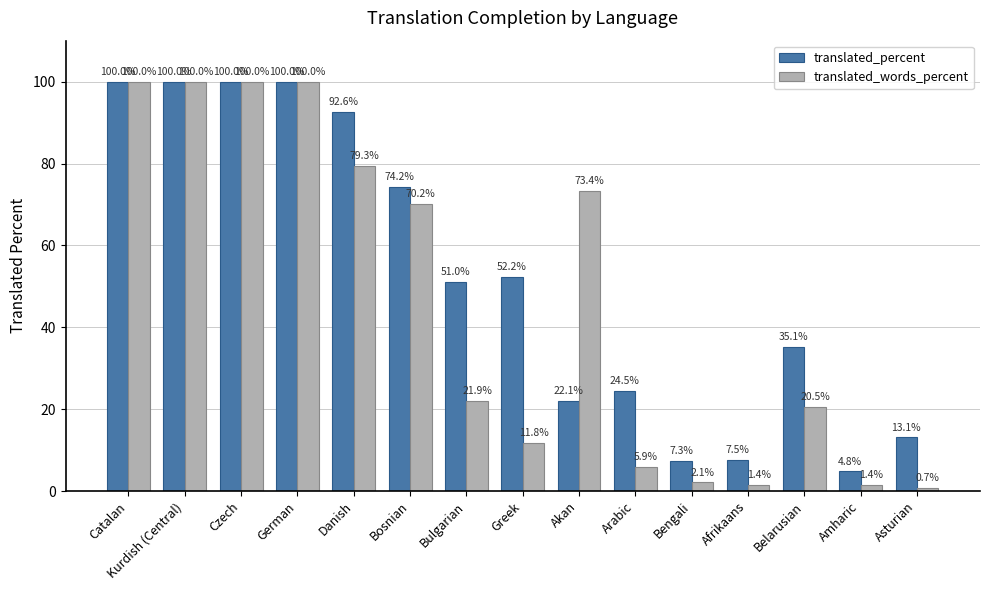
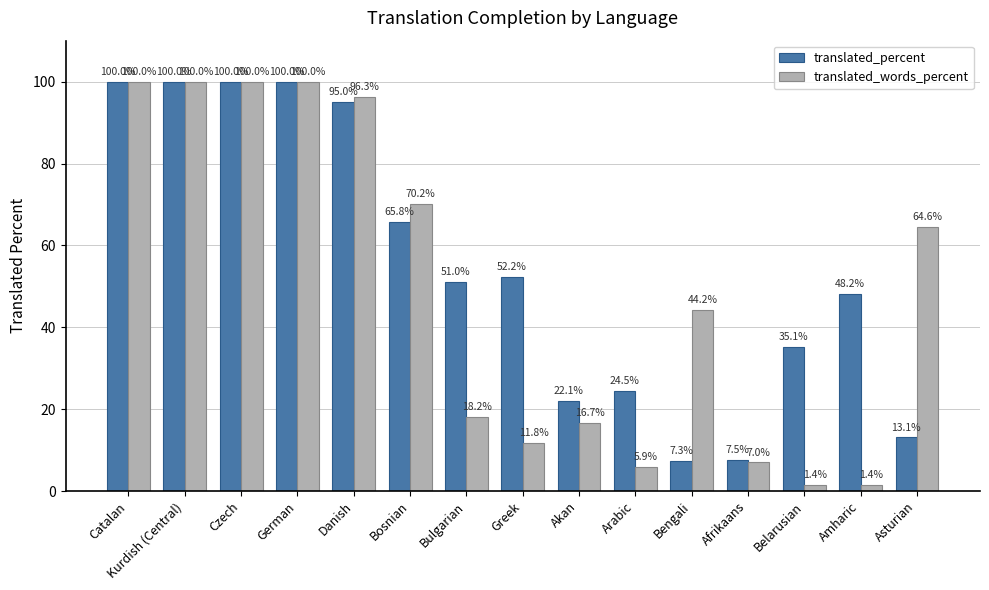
translated_percent, Danish: 92.6% -> 95.0%
translated_words_percent, Danish: 79.3% -> 96.3%
translated_percent, Bosnian: 74.2% -> 65.8%
translated_words_percent, Bulgarian: 21.9% -> 18.2%
translated_words_percent, Akan: 73.4% -> 16.7%
translated_words_percent, Bengali: 2.1% -> 44.2%
translated_words_percent, Afrikaans: 1.4% -> 7.0%
translated_words_percent, Belarusian: 20.5% -> 1.4%
translated_percent, Amharic: 4.8% -> 48.2%
translated_words_percent, Asturian: 0.7% -> 64.6%
